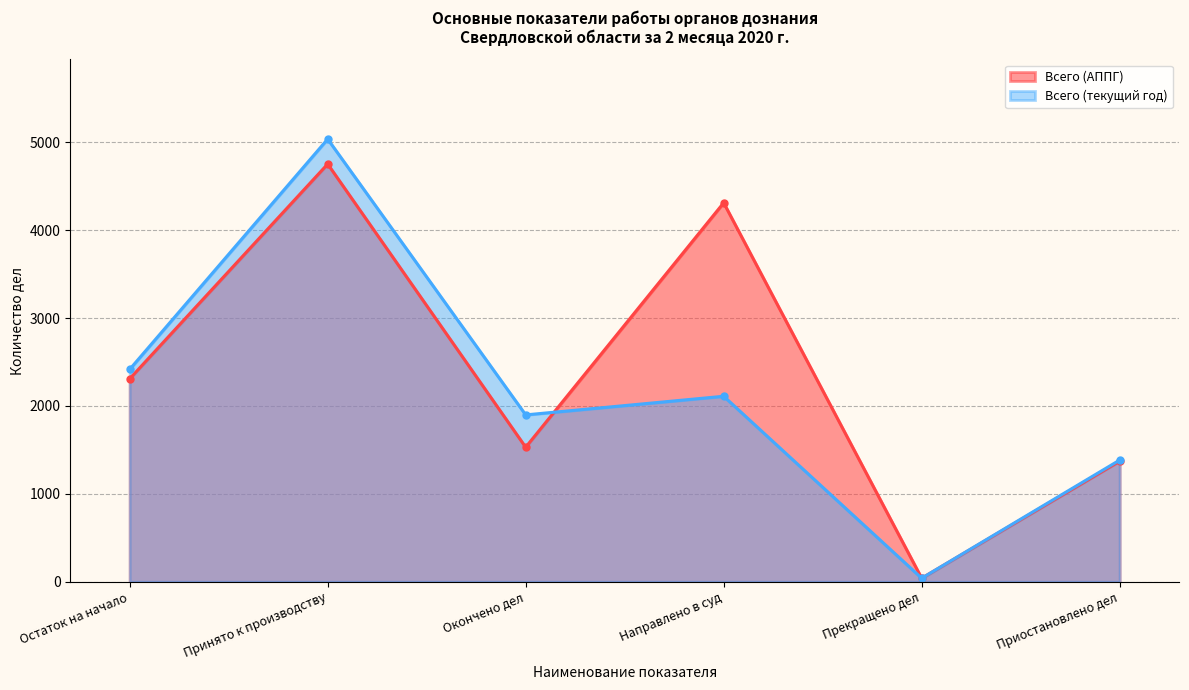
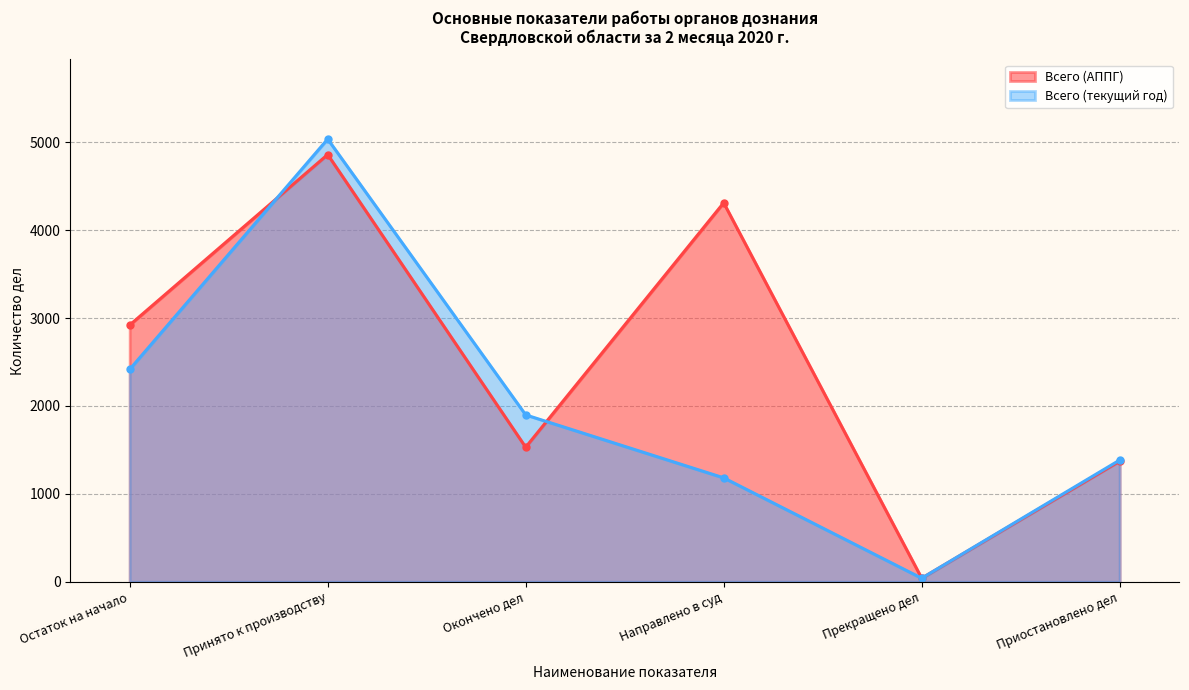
Всего (АППГ), Остаток на начало: 2300 -> 2900
Всего (АППГ), Принято к производству: 4800 -> 4900
Всего (текущий год), Направлено в суд: 2100 -> 1200
